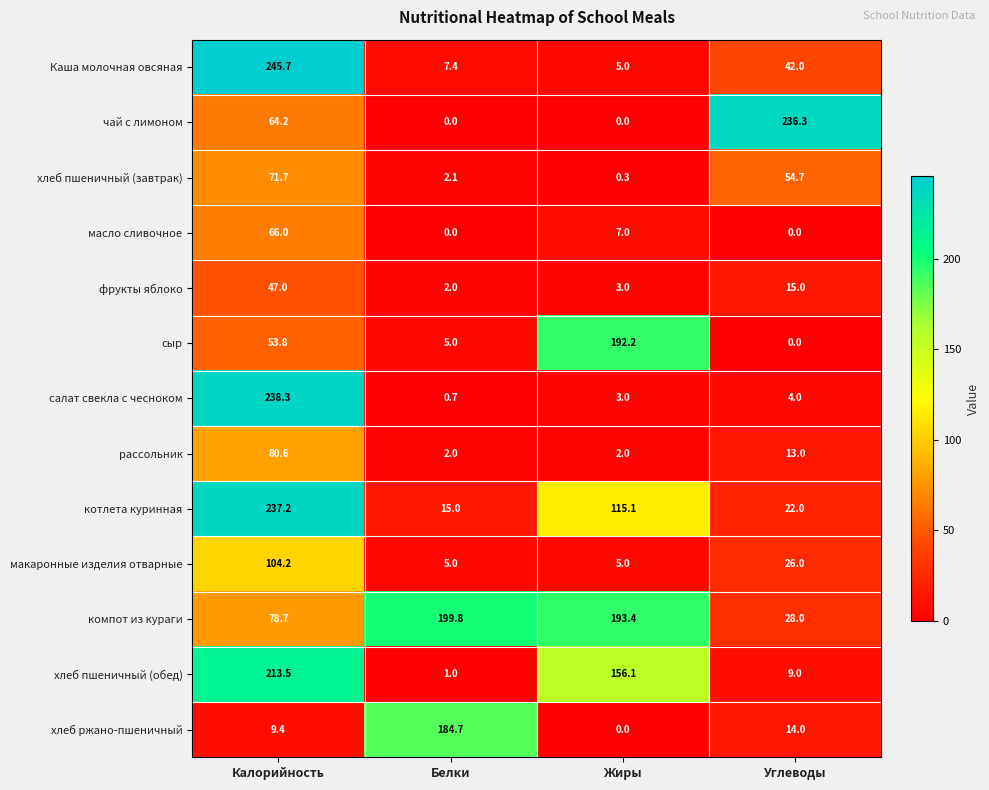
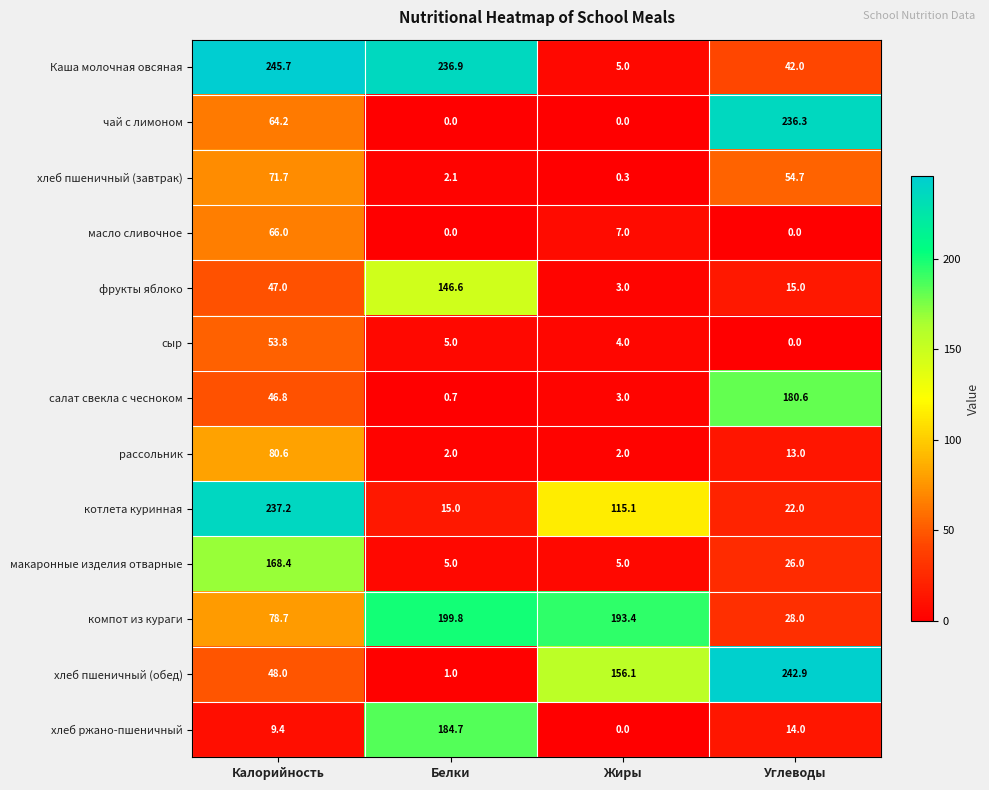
Каша молочная овсяная, Белки: 7.4 -> 236.9
фрукты яблоко, Белки: 2.0 -> 146.6
сыр, Жиры: 192.2 -> 4.0
салат свекла с чесноком, Калорийность: 238.3 -> 46.8
салат свекла с чесноком, Углеводы: 4.0 -> 180.6
макаронные изделия отварные, Калорийность: 104.2 -> 168.4
хлеб пшеничный (обед), Калорийность: 213.5 -> 48.0
хлеб пшеничный (обед), Углеводы: 9.0 -> 242.9
